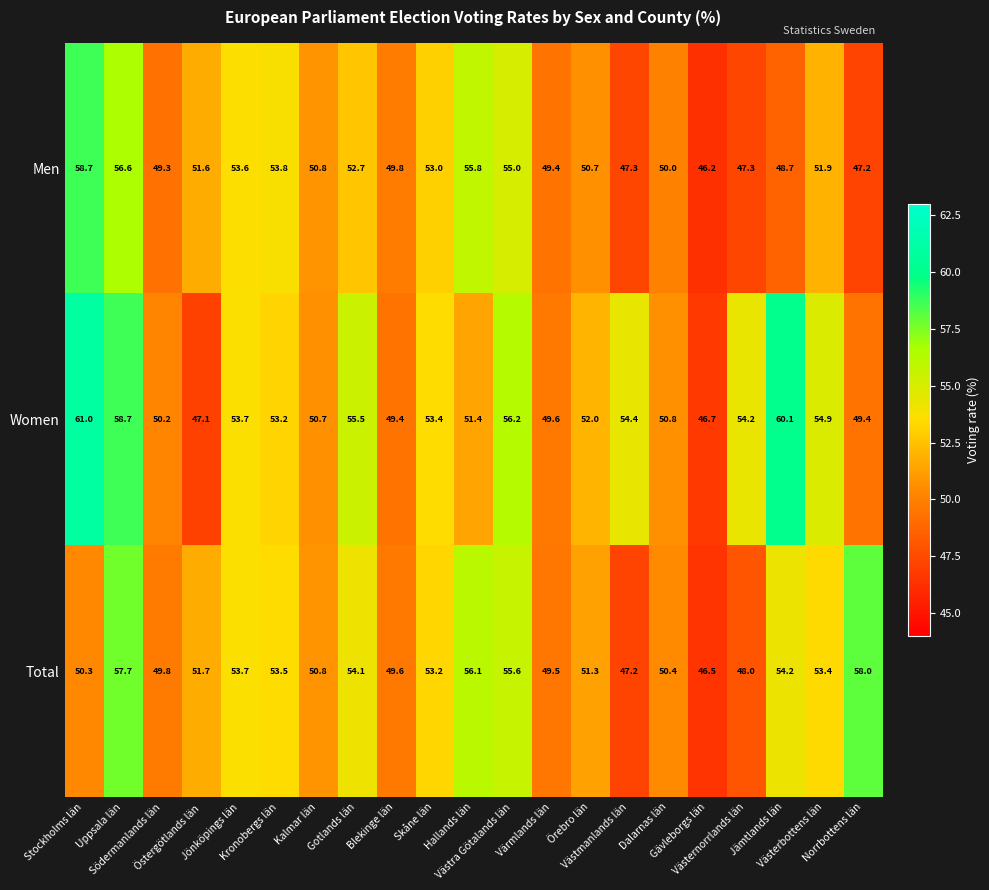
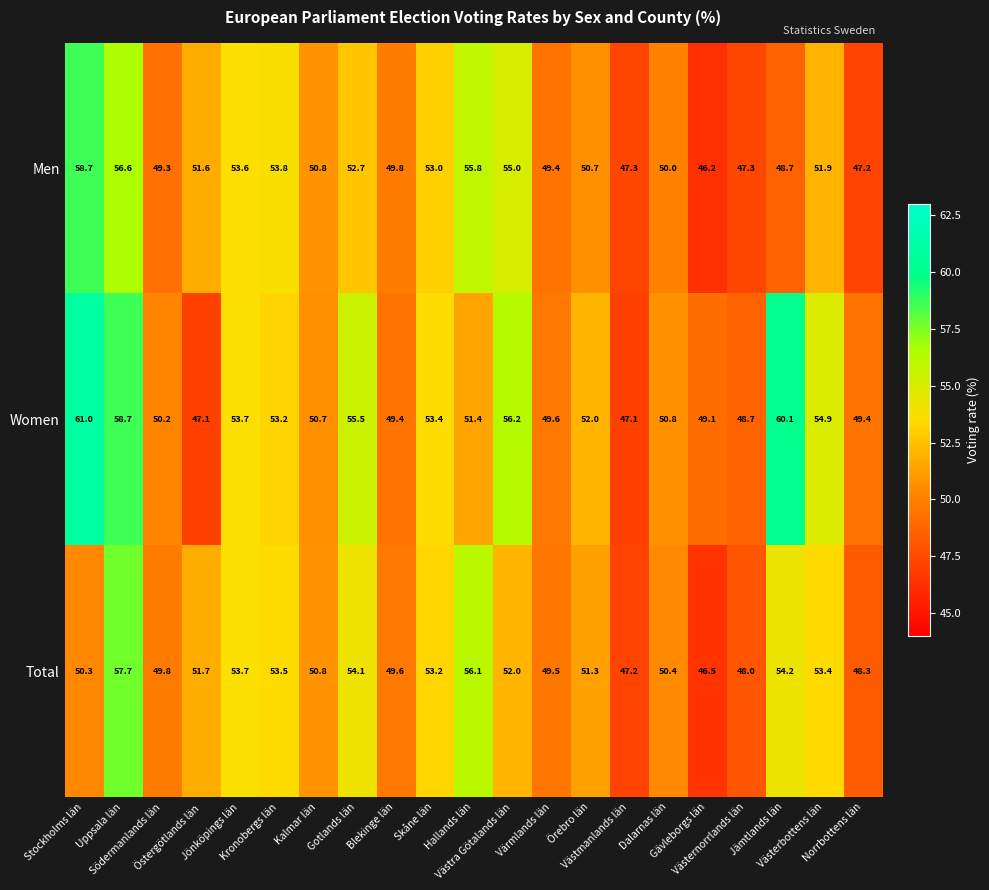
Women, Västmanlands län: 54.4 -> 47.1
Women, Gävleborgs län: 46.7 -> 49.1
Women, Västernorrlands län: 54.2 -> 48.7
Total, Västra Götalands län: 55.6 -> 52.0
Total, Norrbottens län: 58.0 -> 48.3
